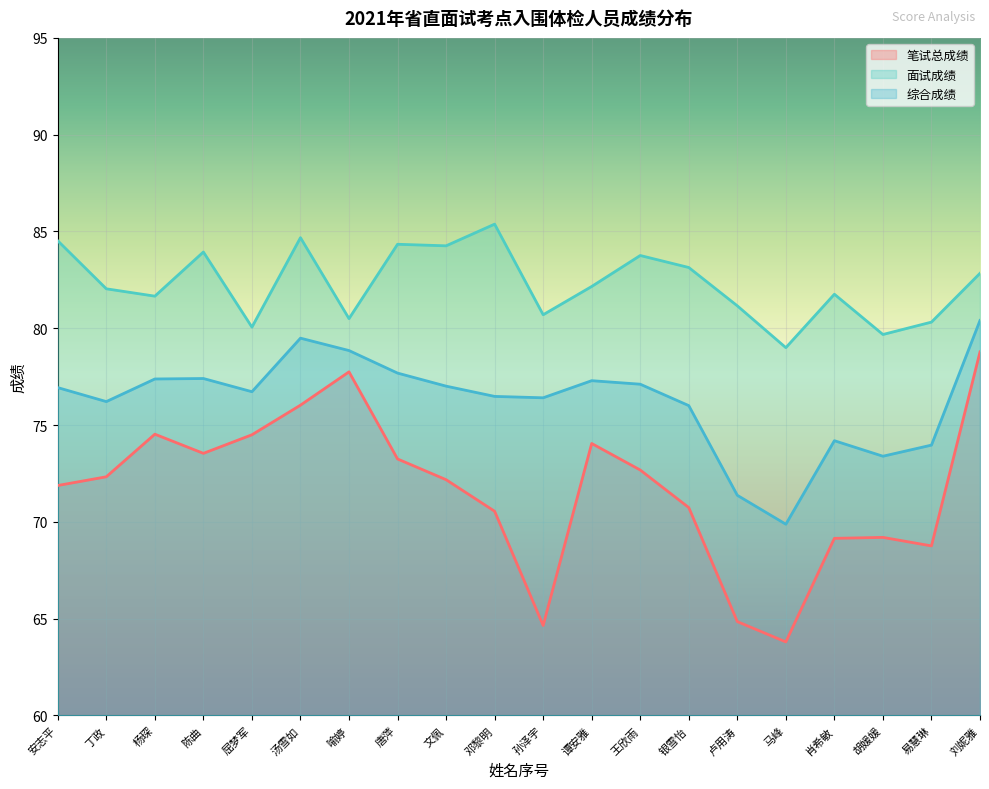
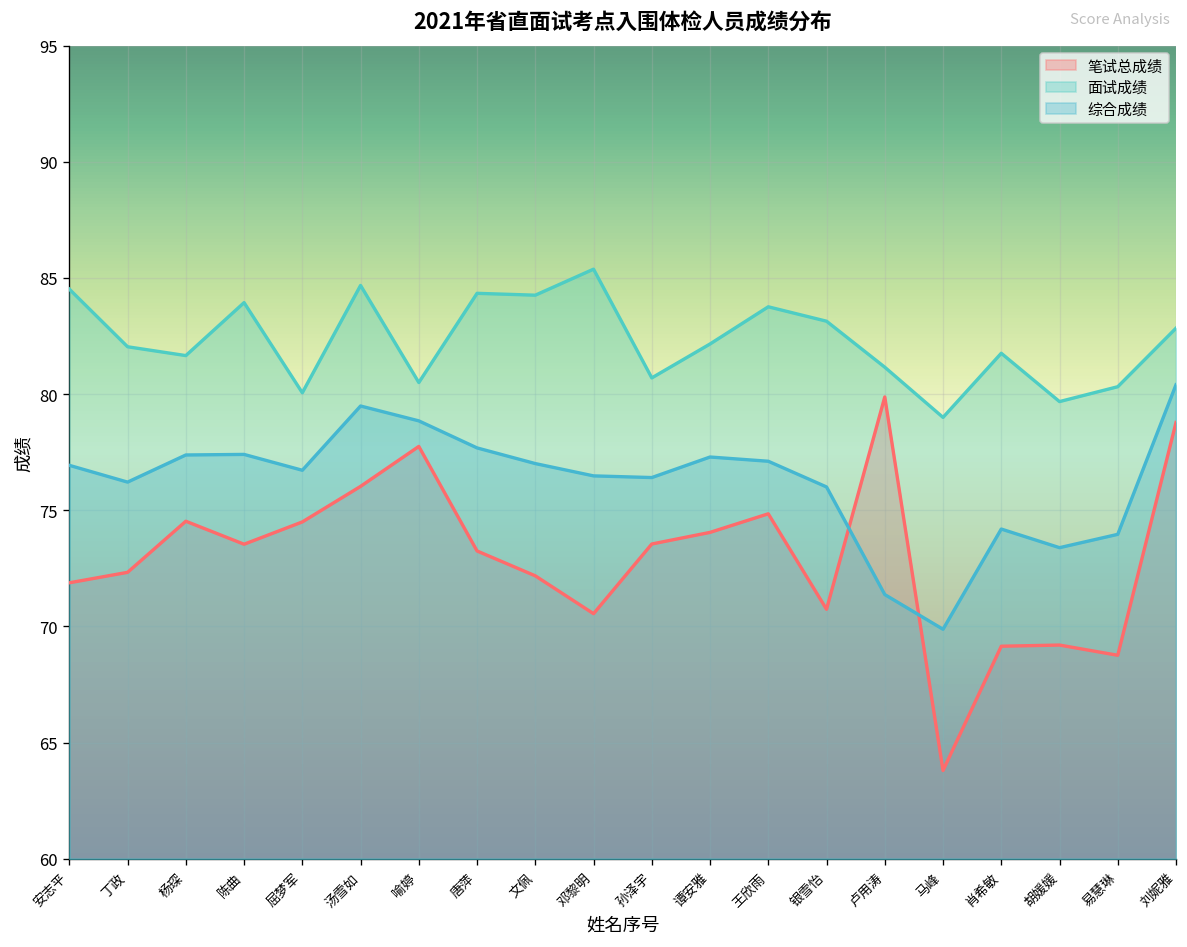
笔试总成绩, 孙泽宇: 64.7 -> 73.6
笔试总成绩, 王欣雨: 72.7 -> 74.9
笔试总成绩, 卢用涛: 64.9 -> 79.9
